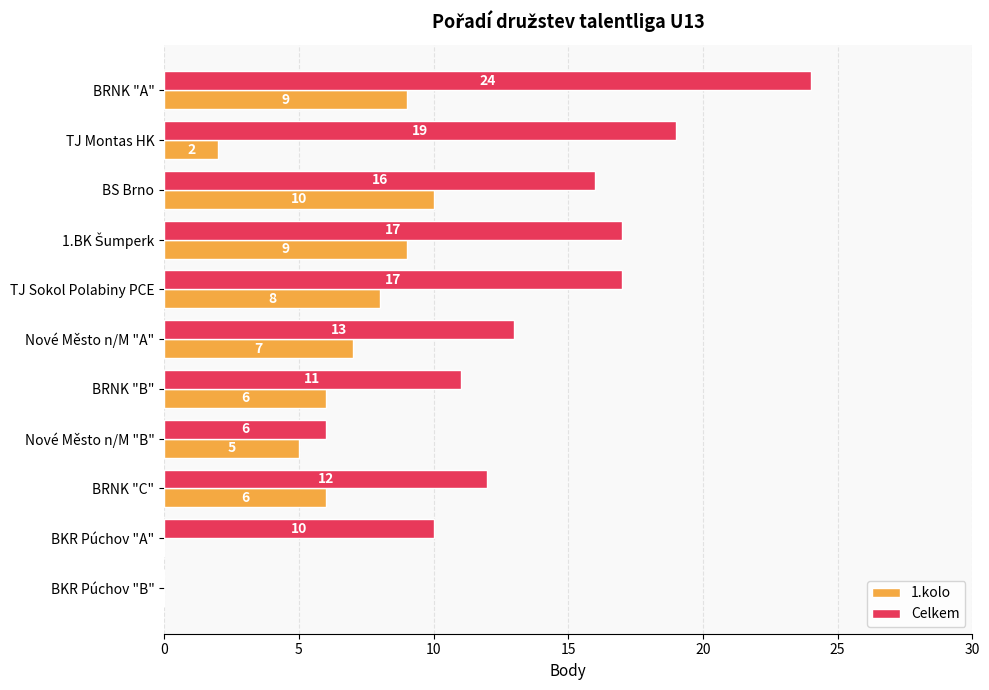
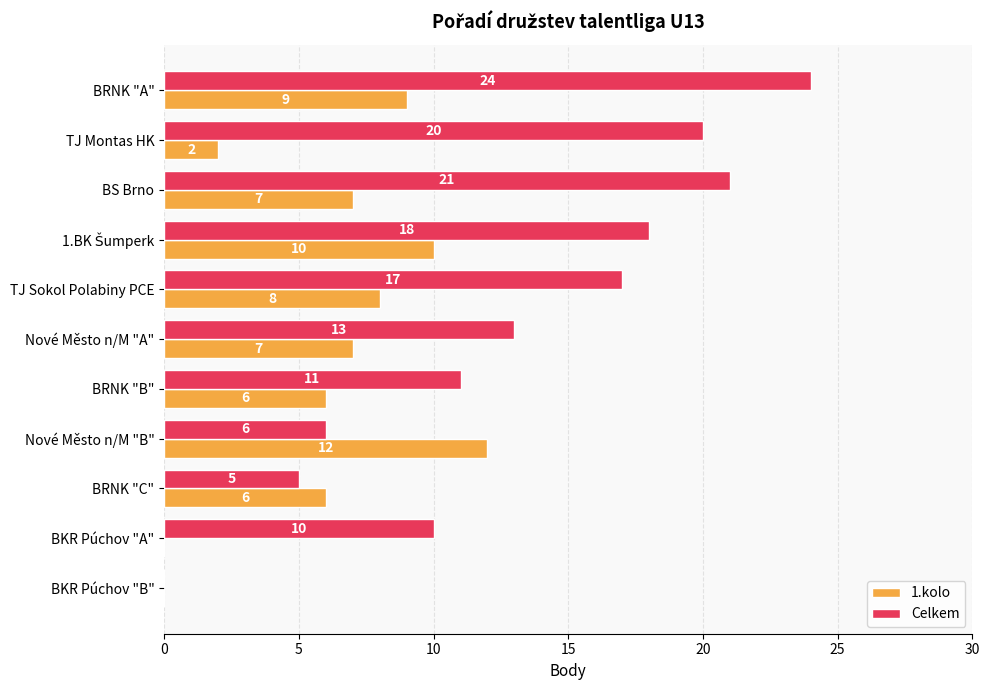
Celkem, TJ Montas HK: 19 -> 20
Celkem, BS Brno: 16 -> 21
1.kolo, BS Brno: 10 -> 7
Celkem, 1.BK Šumperk: 17 -> 18
1.kolo, 1.BK Šumperk: 9 -> 10
1.kolo, Nové Město n/M "B": 5 -> 12
Celkem, BRNK "C": 12 -> 5
